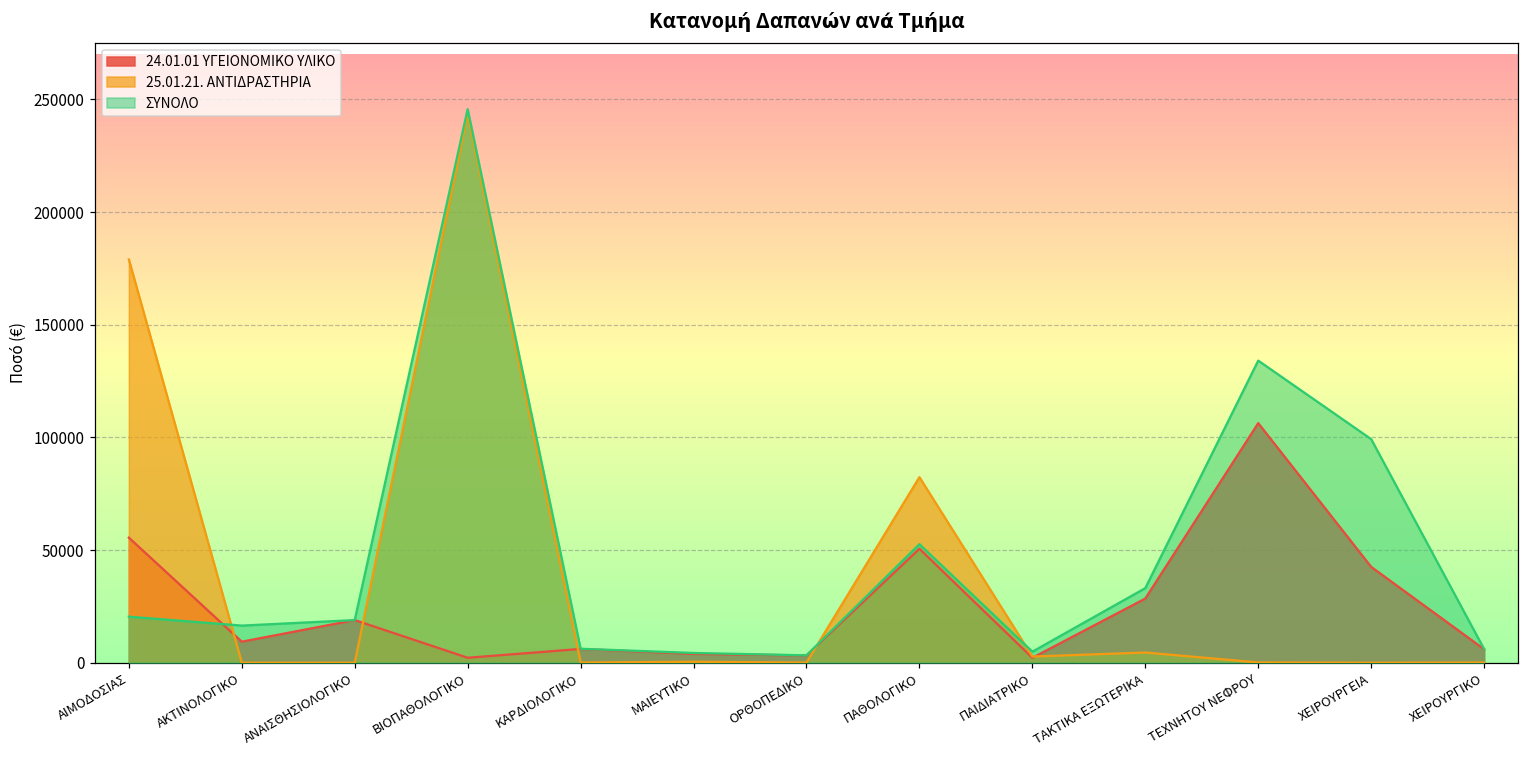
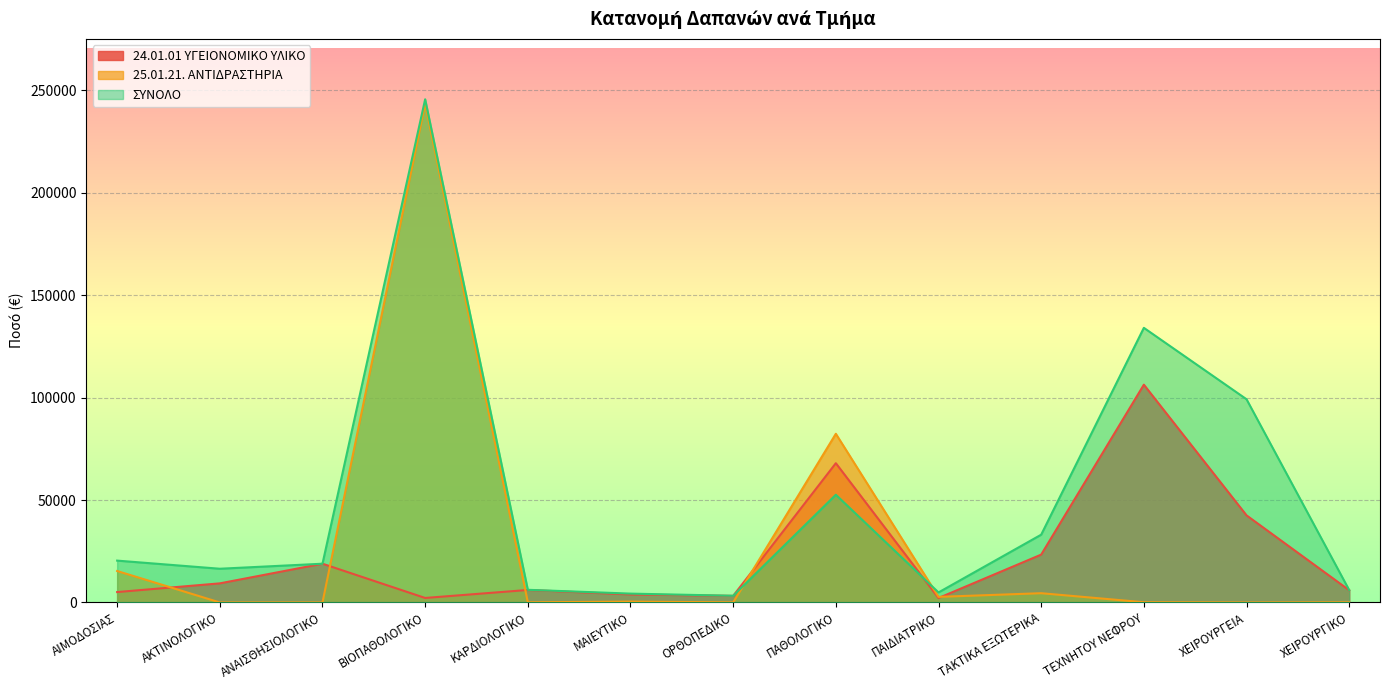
24.01.01 ΥΓΕΙΟΝΟΜΙΚΟ ΥΛΙΚΟ, ΑΙΜΟΔΟΣΙΑΣ: 55000 -> 5000
25.01.21. ΑΝΤΙΔΡΑΣΤΗΡΙΑ, ΑΙΜΟΔΟΣΙΑΣ: 179000 -> 15000
24.01.01 ΥΓΕΙΟΝΟΜΙΚΟ ΥΛΙΚΟ, ΠΑΘΟΛΟΓΙΚΟ: 51000 -> 68000
24.01.01 ΥΓΕΙΟΝΟΜΙΚΟ ΥΛΙΚΟ, ΤΑΚΤΙΚΑ ΕΞΩΤΕΡΙΚΑ: 28000 -> 23000
